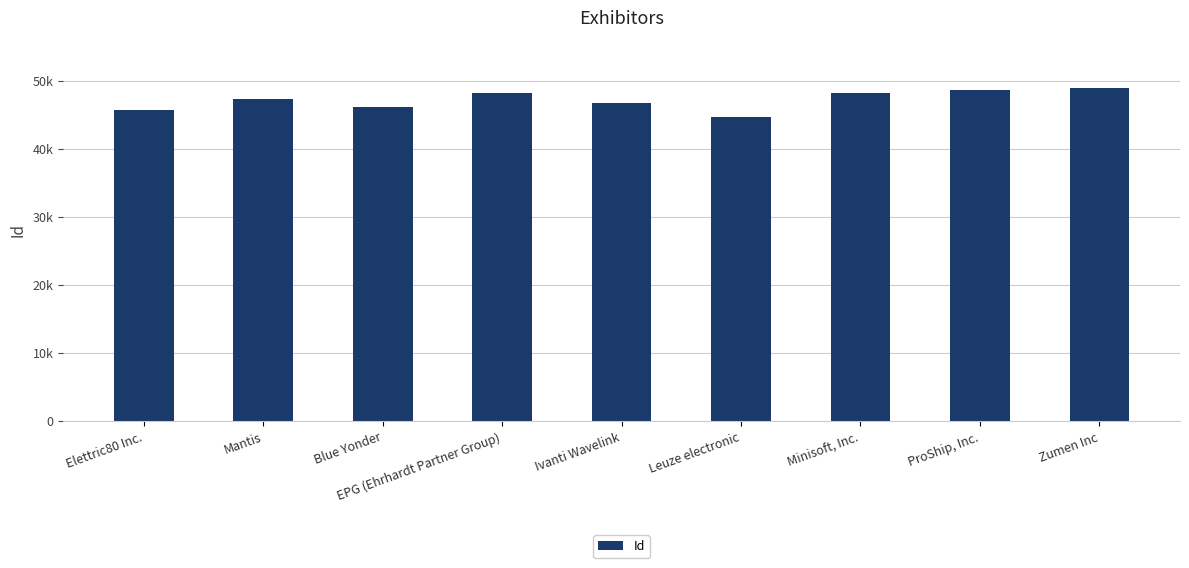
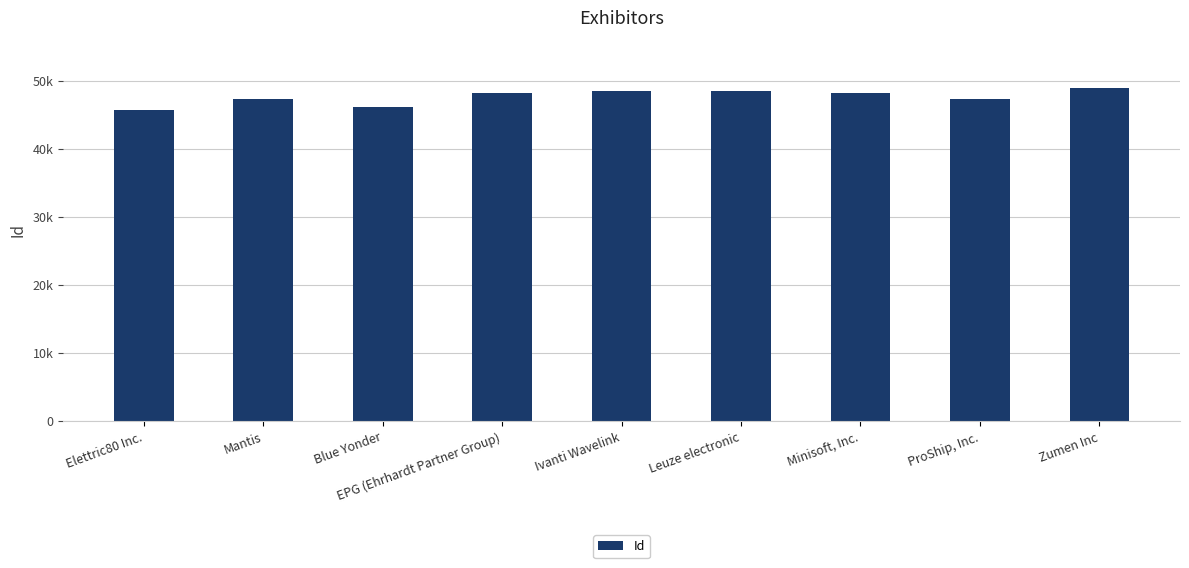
Ivanti Wavelink: 47000 -> 49000
Leuze electronic: 45000 -> 49000
ProShip, Inc.: 49000 -> 47000
